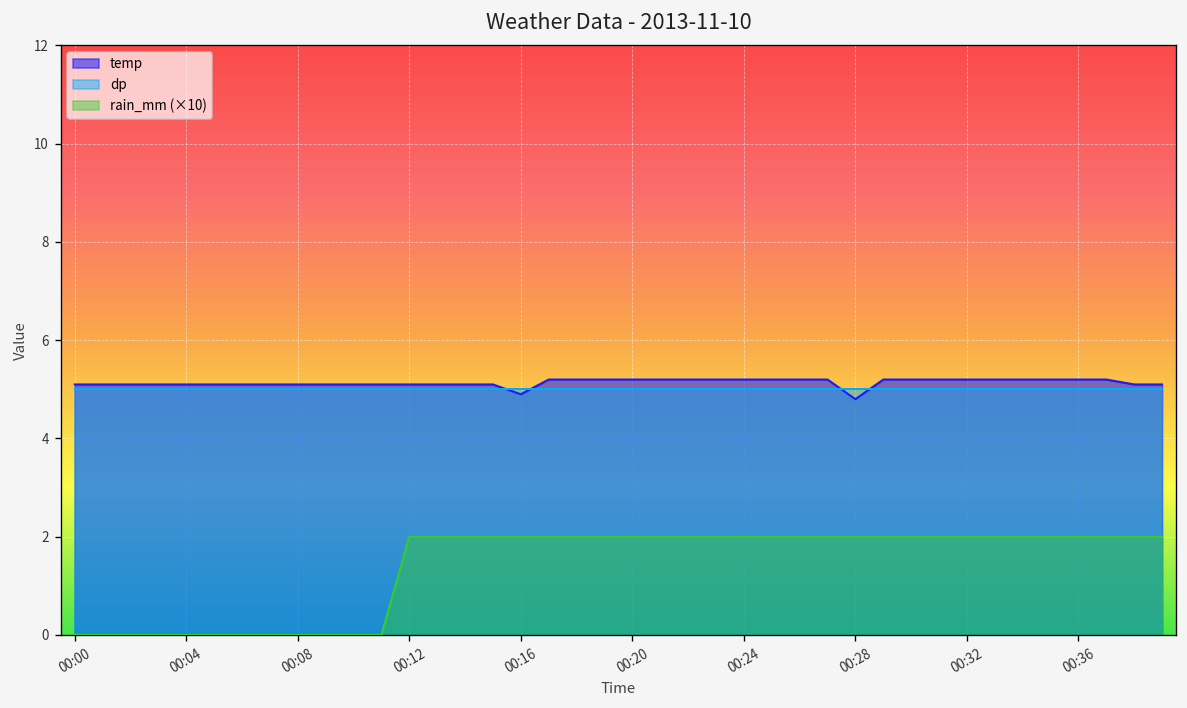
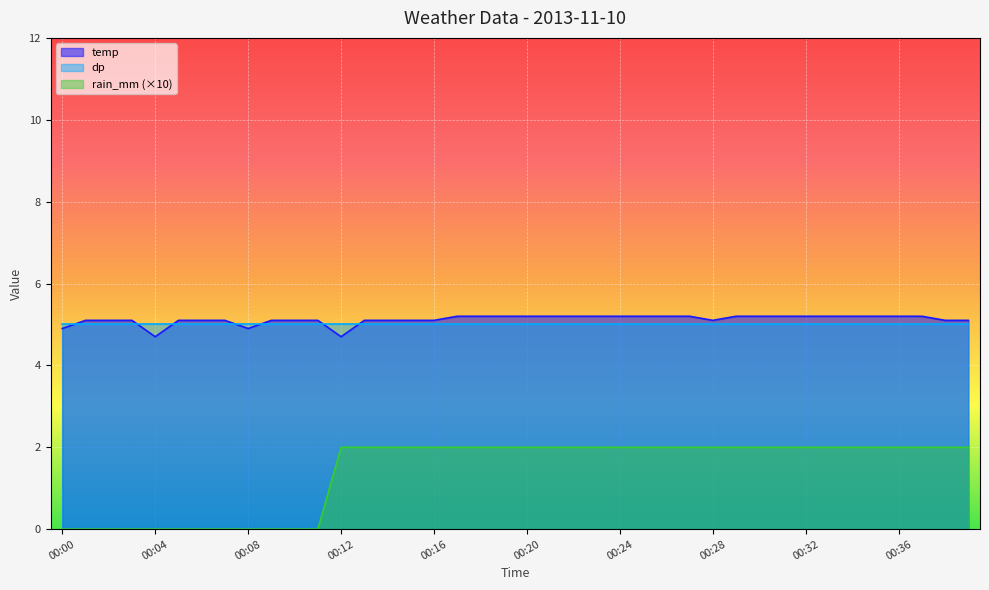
temp, 00:00: 5.1 -> 4.9
temp, 00:04: 5.1 -> 4.7
temp, 00:08: 5.1 -> 4.9
temp, 00:12: 5.1 -> 4.7
temp, 00:16: 4.9 -> 5.1
temp, 00:28: 4.8 -> 5.1
